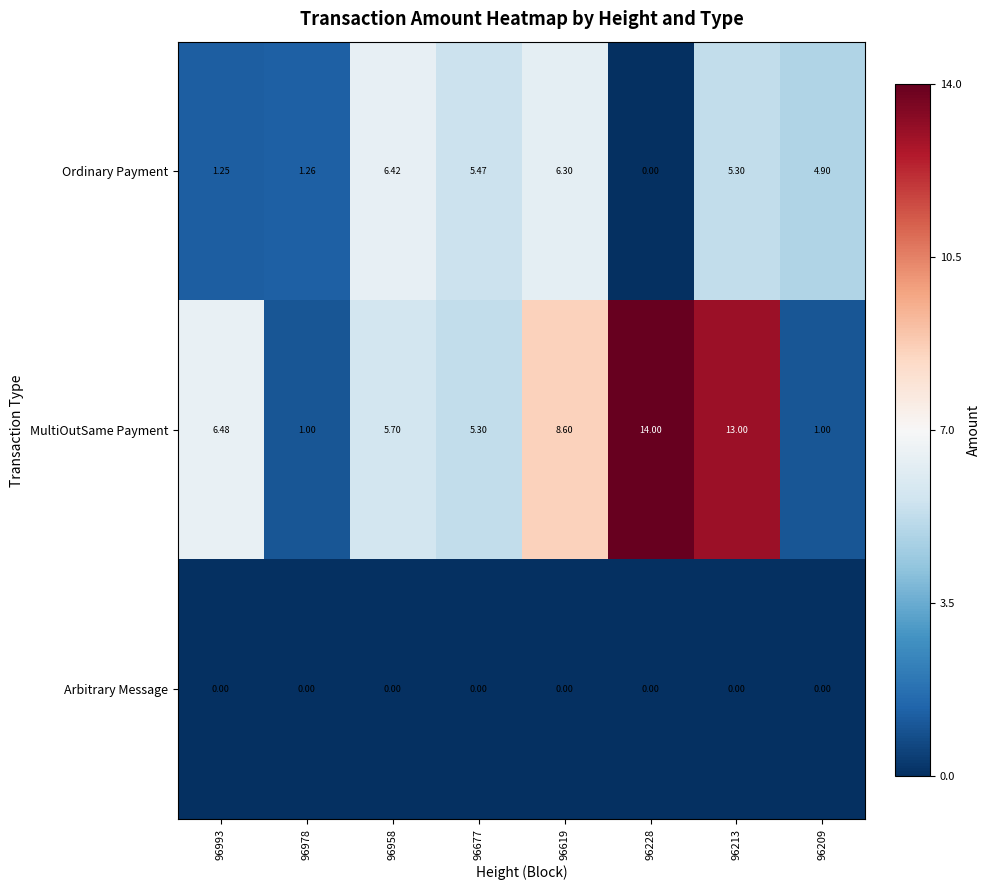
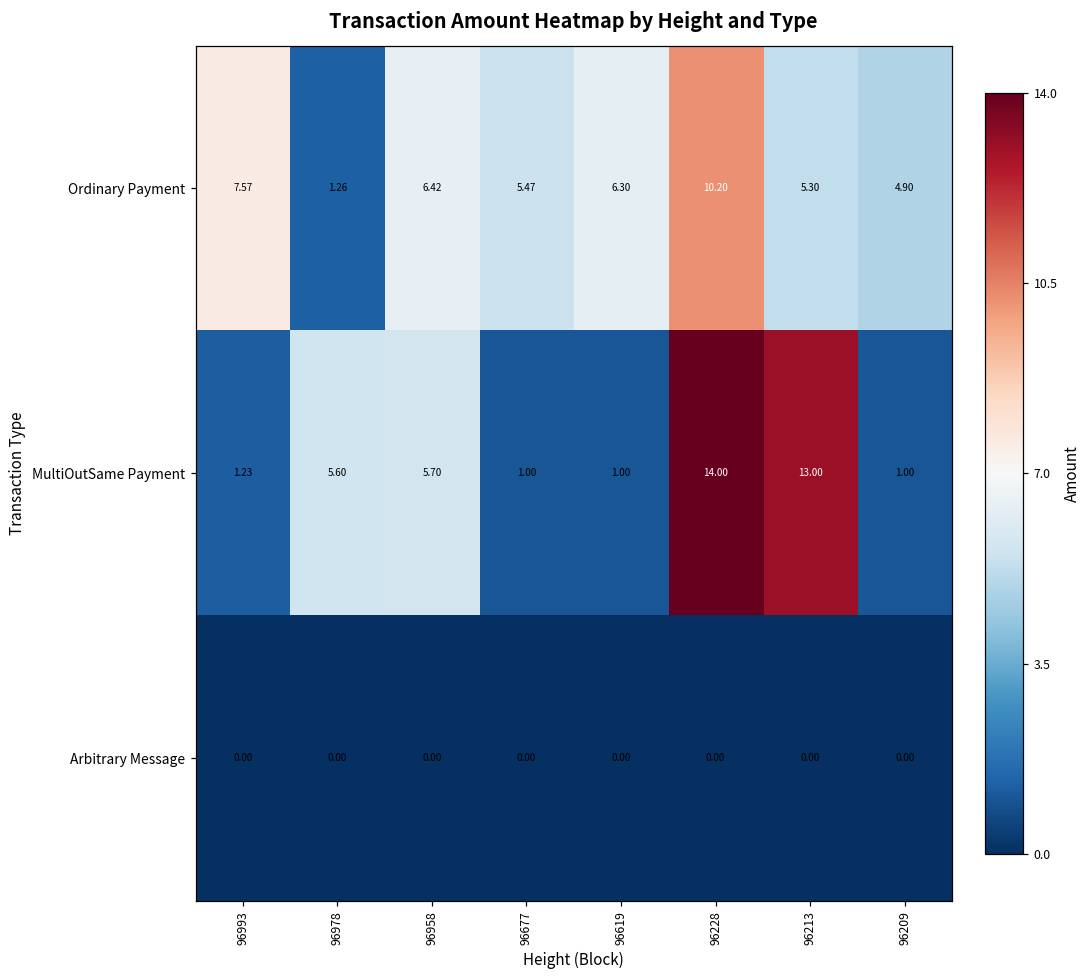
Ordinary Payment, 96993: 1.25 -> 7.57
Ordinary Payment, 96228: 0.00 -> 10.20
MultiOutSame Payment, 96993: 6.48 -> 1.23
MultiOutSame Payment, 96978: 1.00 -> 5.60
MultiOutSame Payment, 96677: 5.30 -> 1.00
MultiOutSame Payment, 96619: 8.60 -> 1.00
